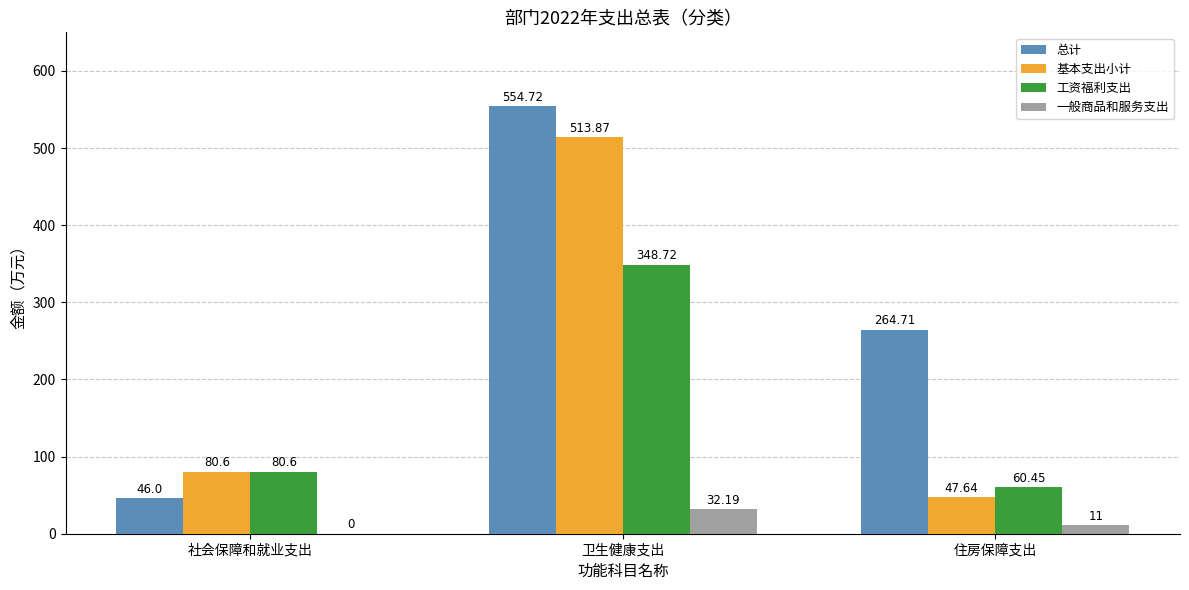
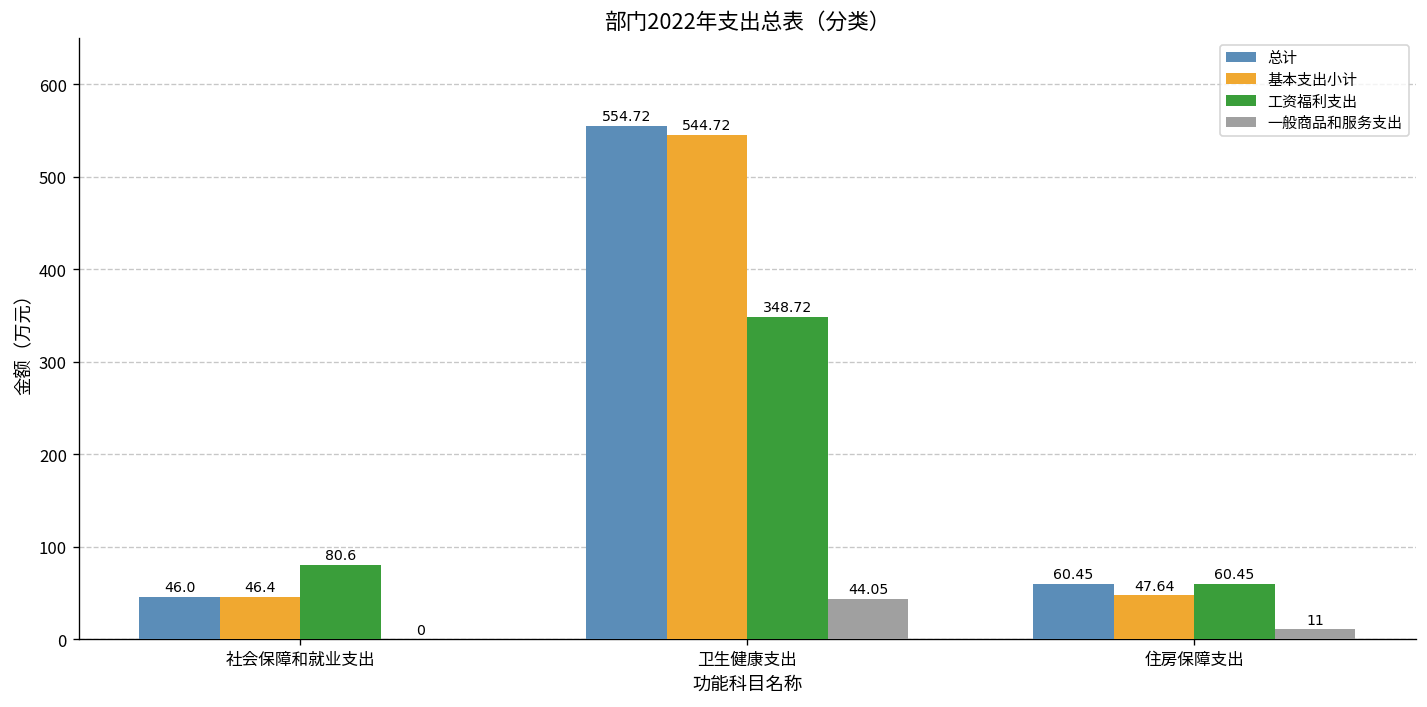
基本支出小计, 社会保障和就业支出: 80.6 -> 46.4
基本支出小计, 卫生健康支出: 513.87 -> 544.72
一般商品和服务支出, 卫生健康支出: 32.19 -> 44.05
总计, 住房保障支出: 264.71 -> 60.45
